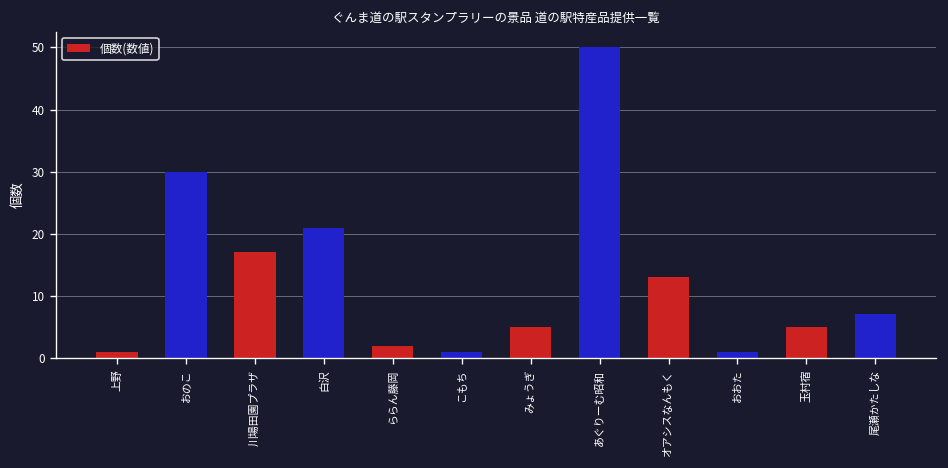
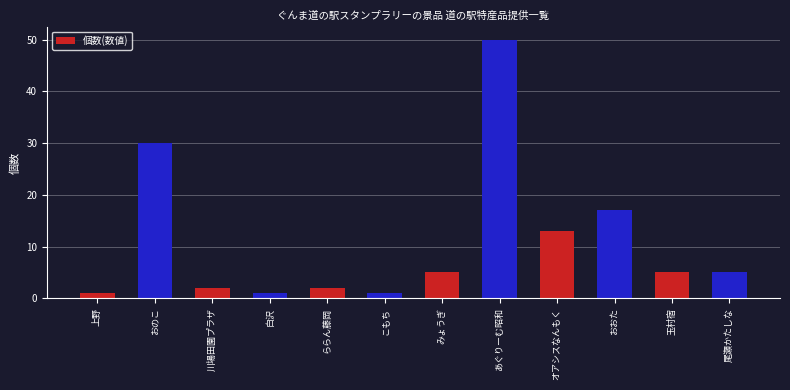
川場田園プラザ: 17 -> 2
白沢: 21 -> 1
おおた: 1 -> 17
尾瀬かたしな: 7 -> 5
